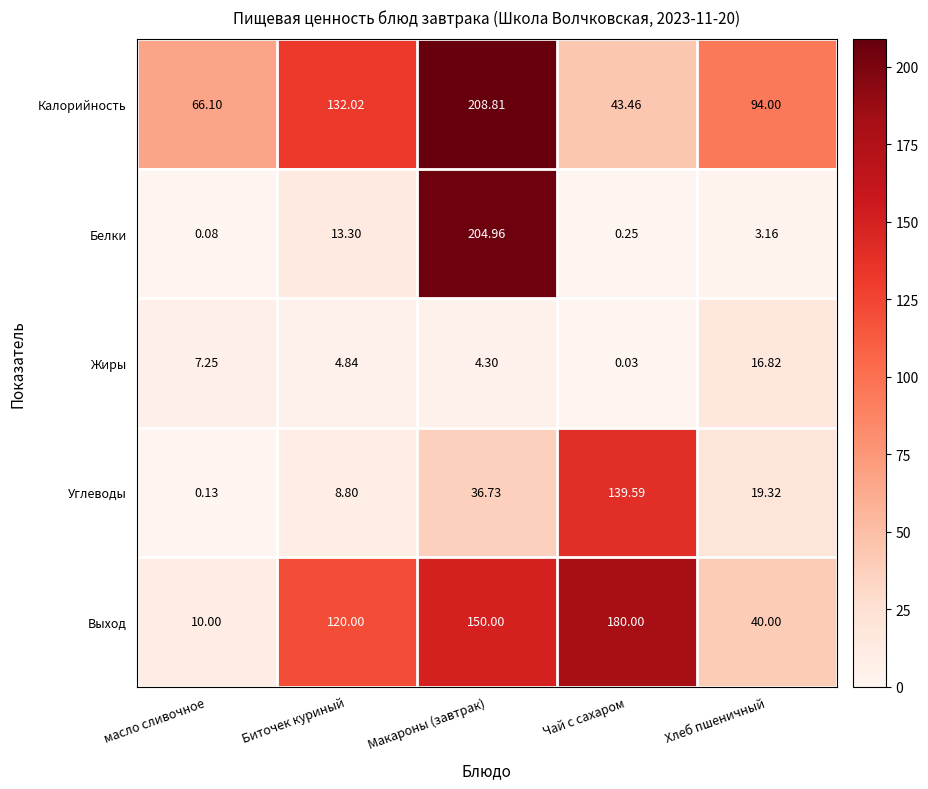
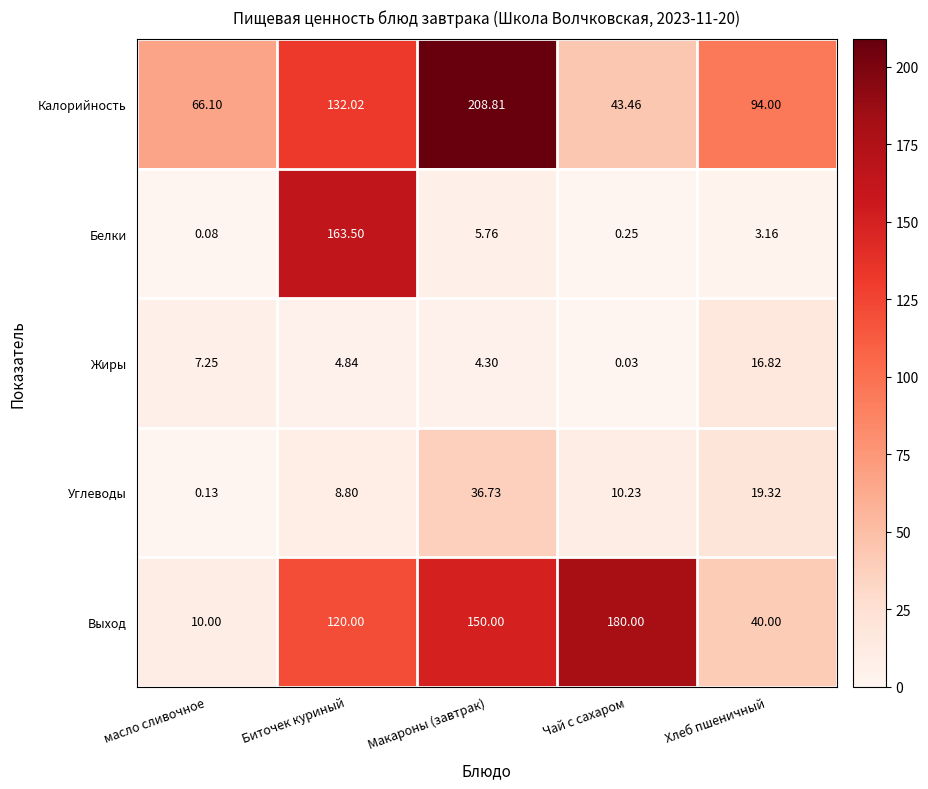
Белки, Биточек куриный: 13.30 -> 163.50
Белки, Макароны (завтрак): 204.96 -> 5.76
Углеводы, Чай с сахаром: 139.59 -> 10.23
